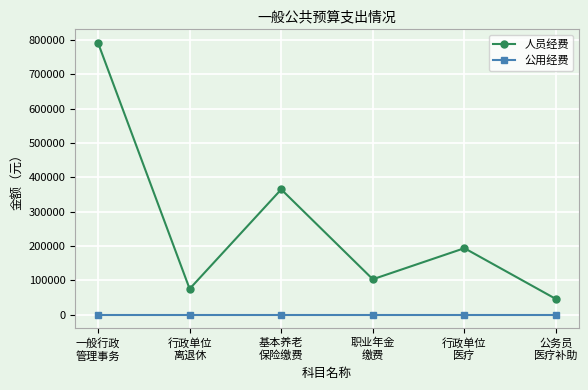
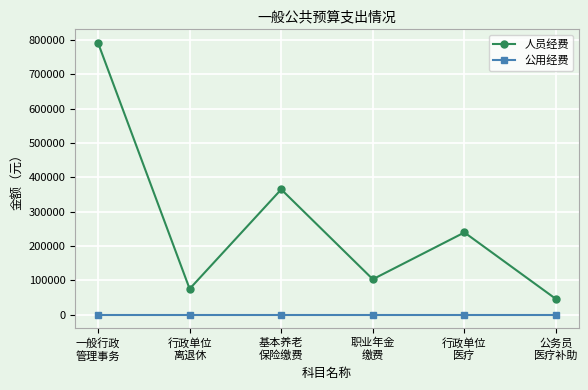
人员经费, 行政单位 医疗: 190000 -> 240000
